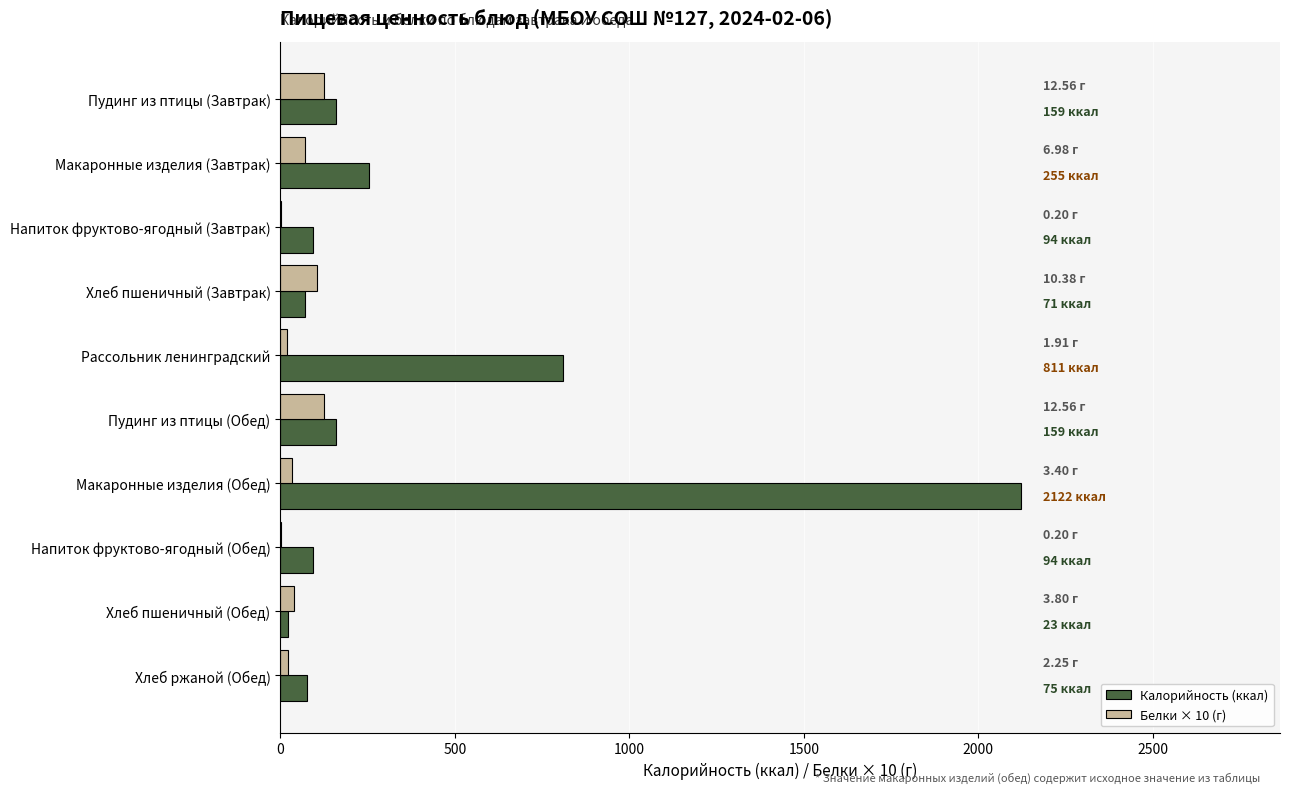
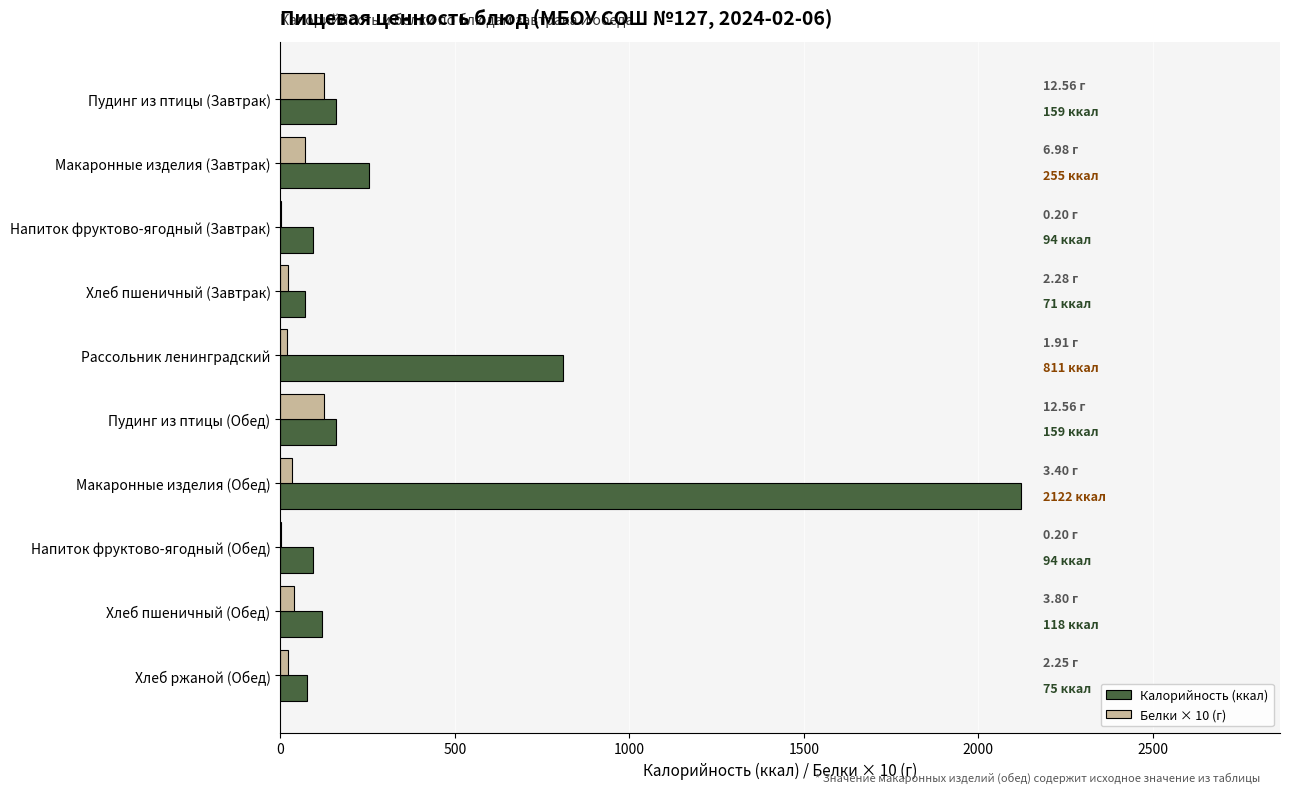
Белки × 10 (г), Хлеб пшеничный (Завтрак): 10.38 -> 2.28
Калорийность (ккал), Хлеб пшеничный (Обед): 23 -> 118
